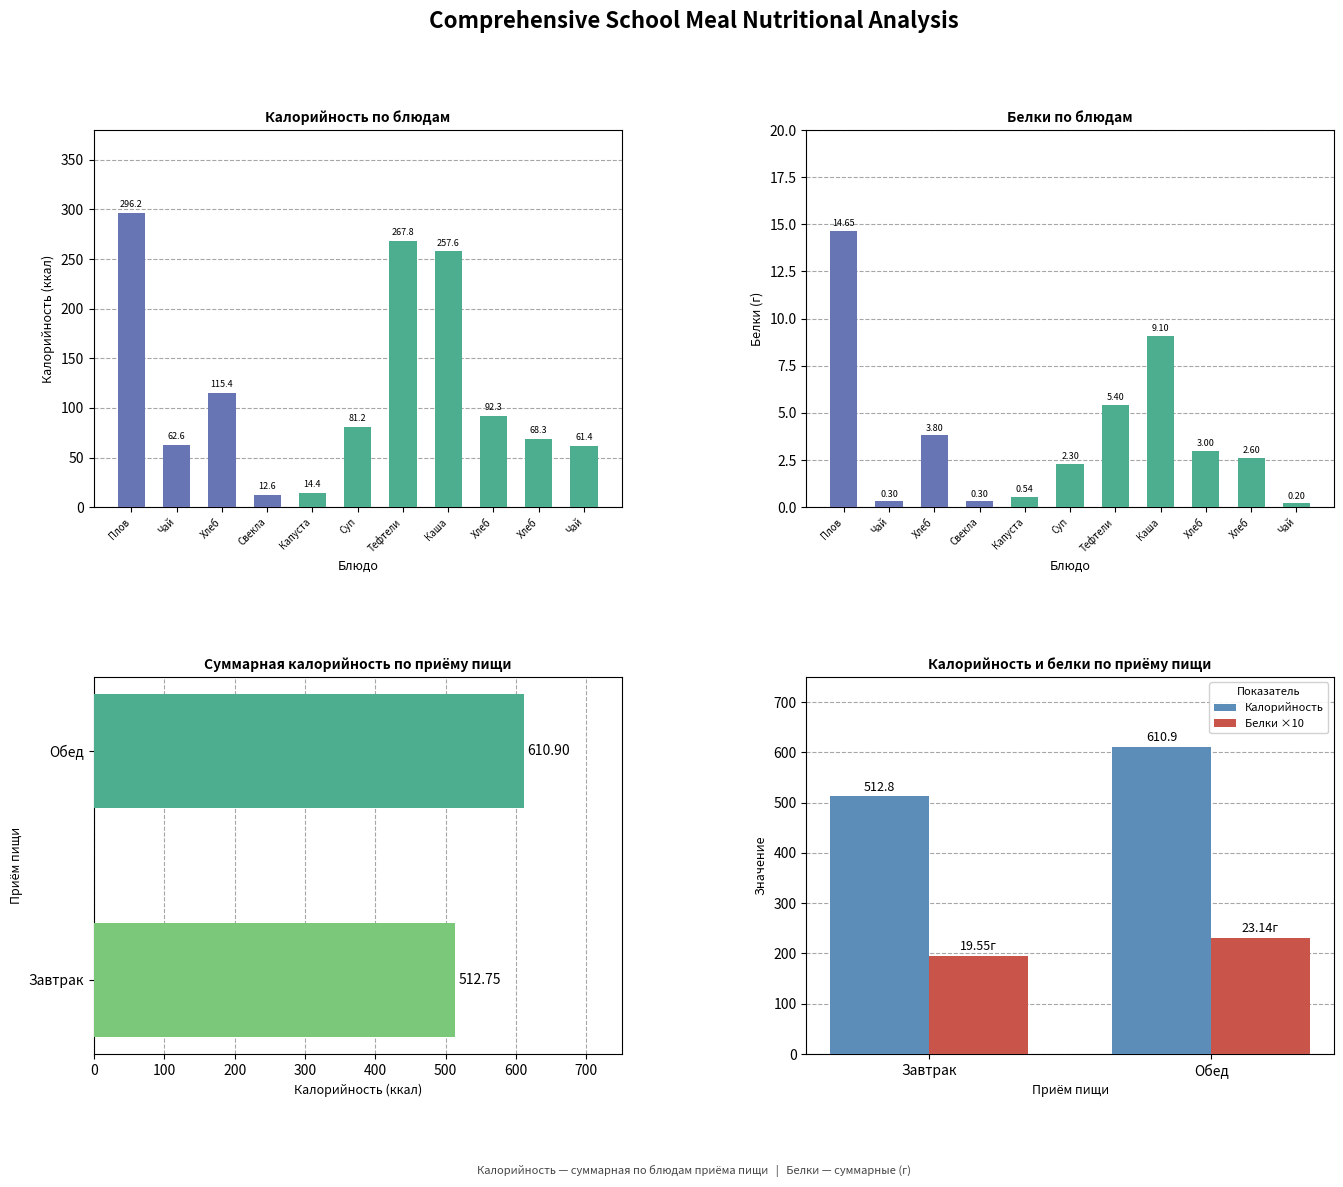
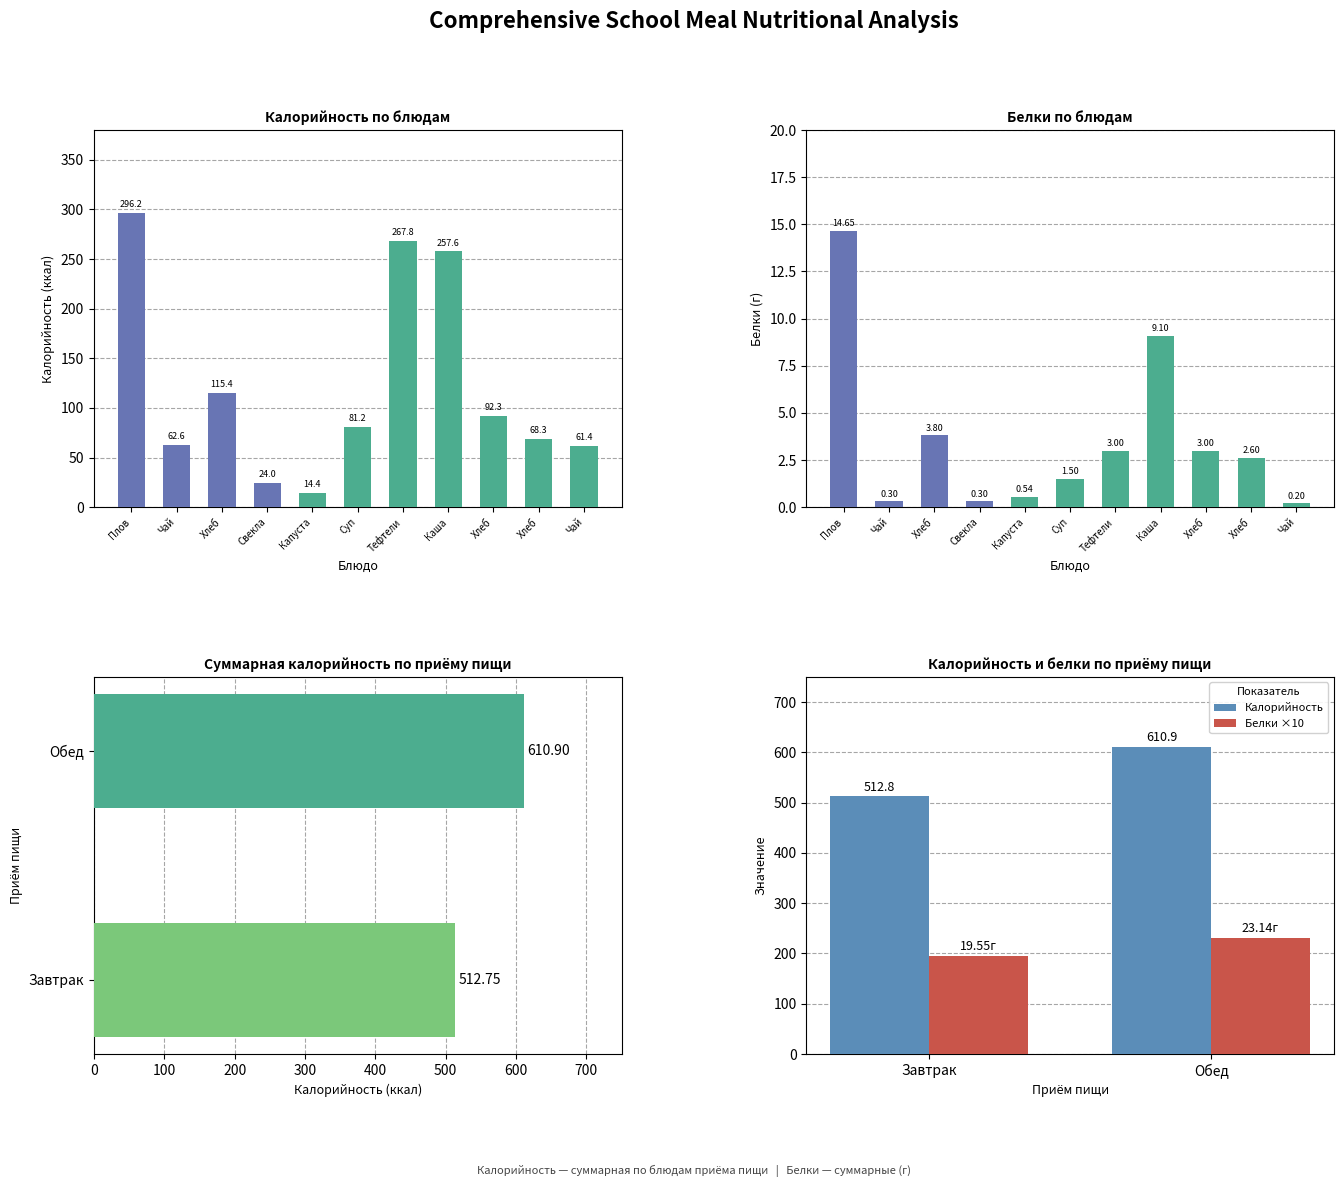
Калорийность по блюдам, Свекла: 12.6 -> 24.0
Белки по блюдам, Суп: 2.30 -> 1.50
Белки по блюдам, Тефтели: 5.40 -> 3.00
